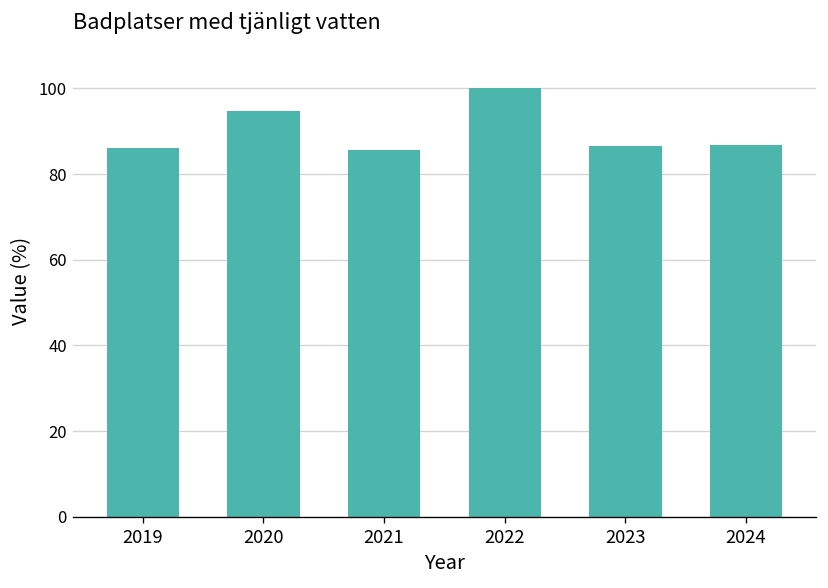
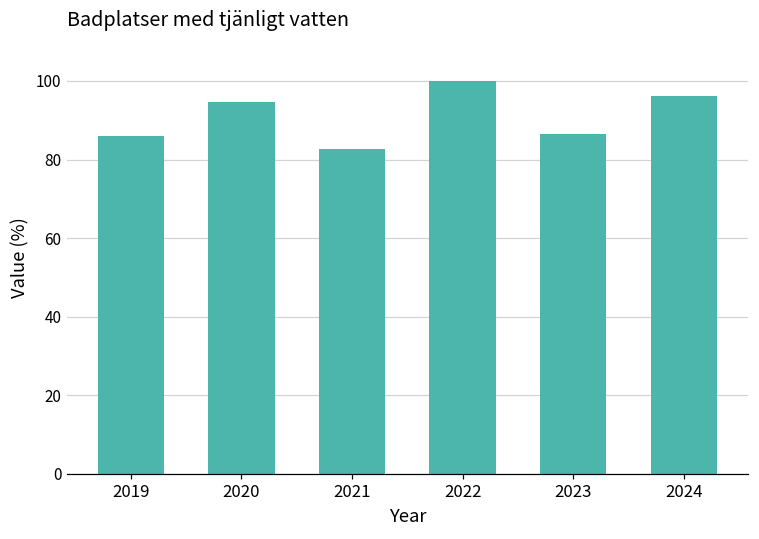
2021: 86 -> 83
2024: 87 -> 96
